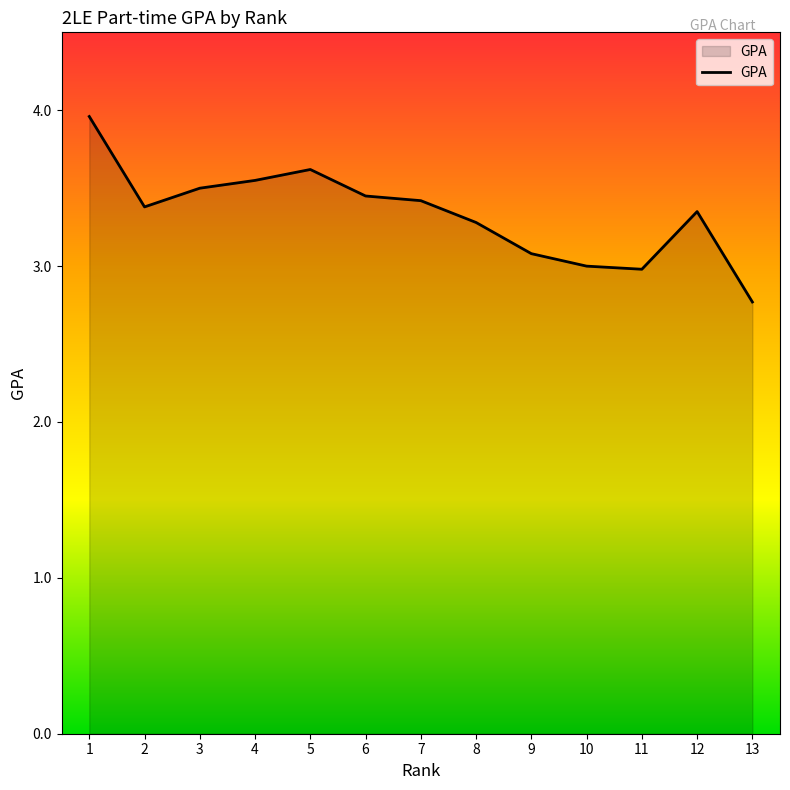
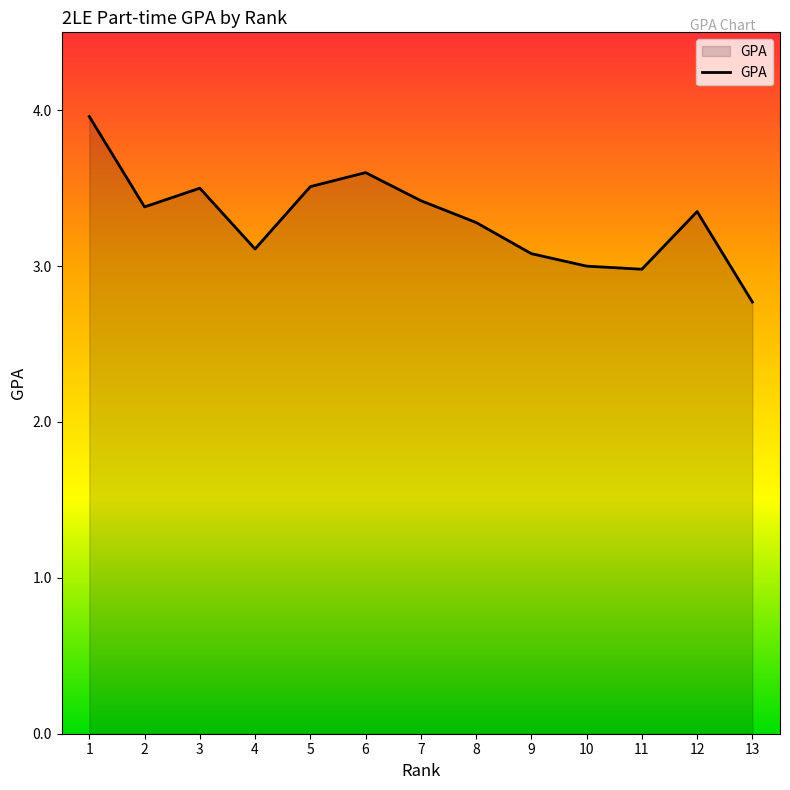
4: 3.55 -> 3.11
5: 3.62 -> 3.51
6: 3.45 -> 3.60
